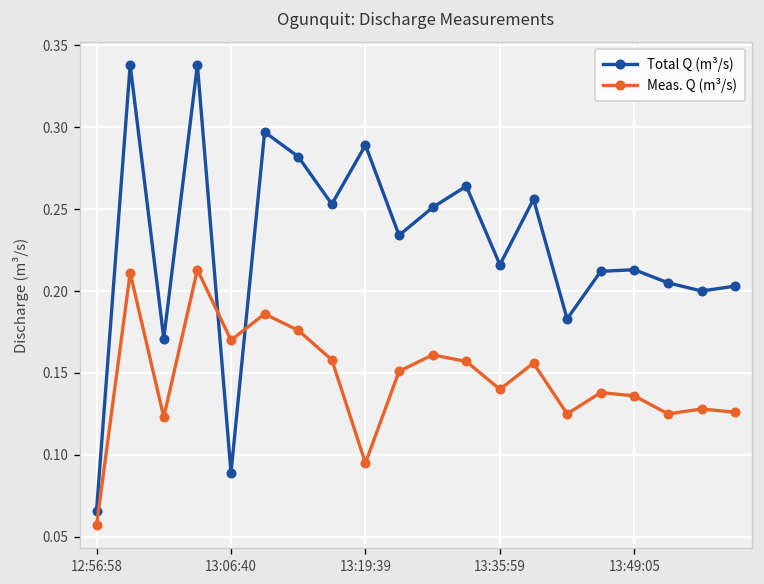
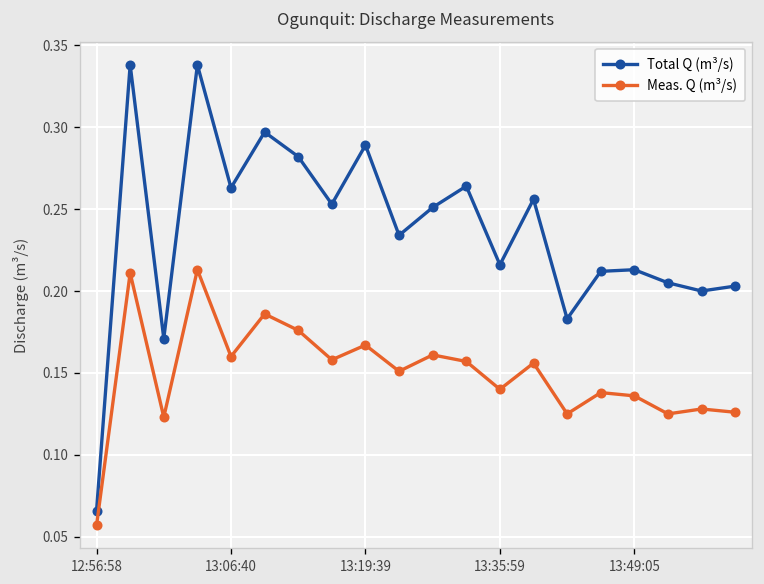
Total Q (m³/s), 13:06:40: 0.089 -> 0.263
Meas. Q (m³/s), 13:06:40: 0.17 -> 0.16
Meas. Q (m³/s), 13:19:39: 0.095 -> 0.167
